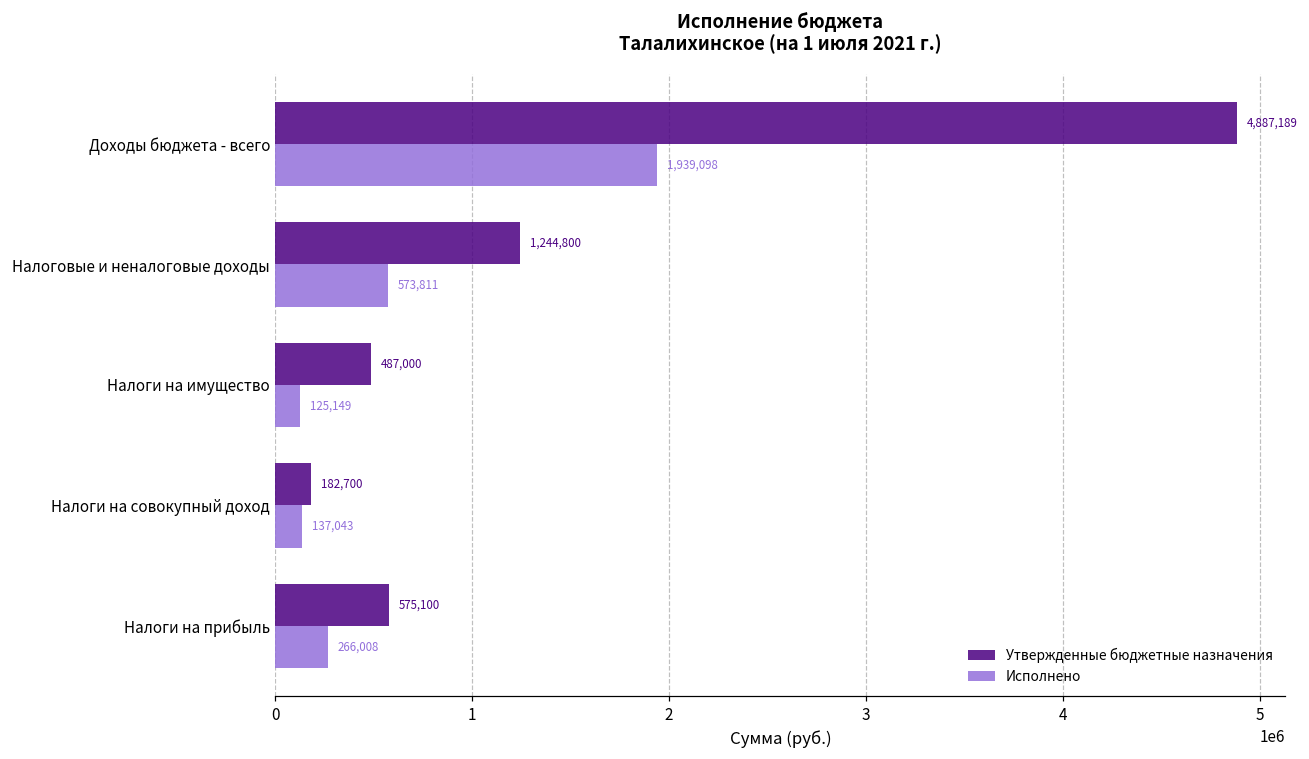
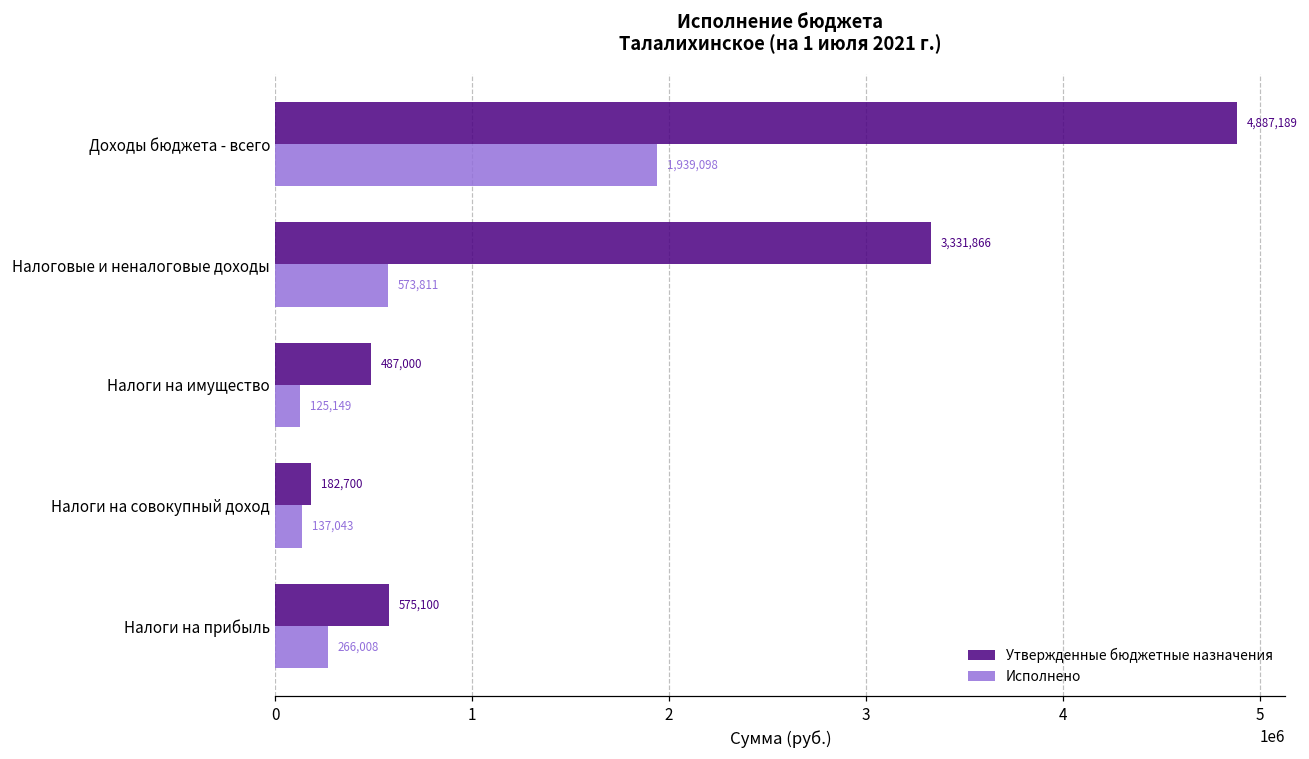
Утвержденные бюджетные назначения, Налоговые и неналоговые доходы: 1,244,800 -> 3,331,866
